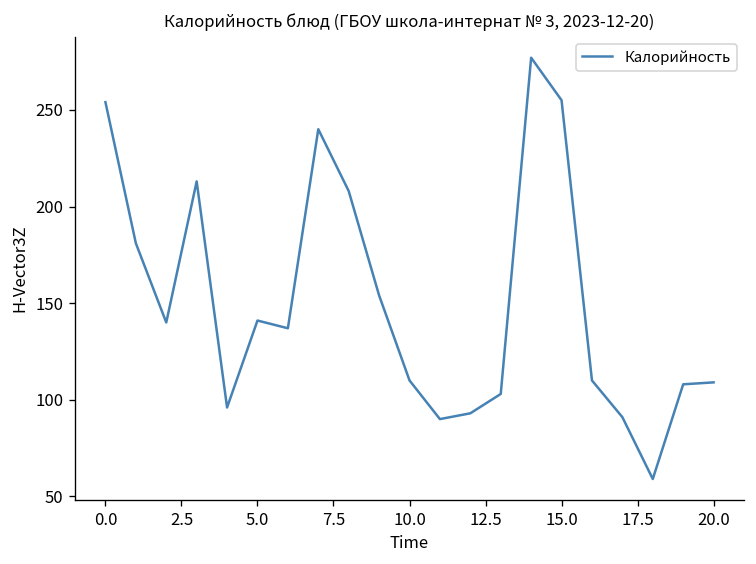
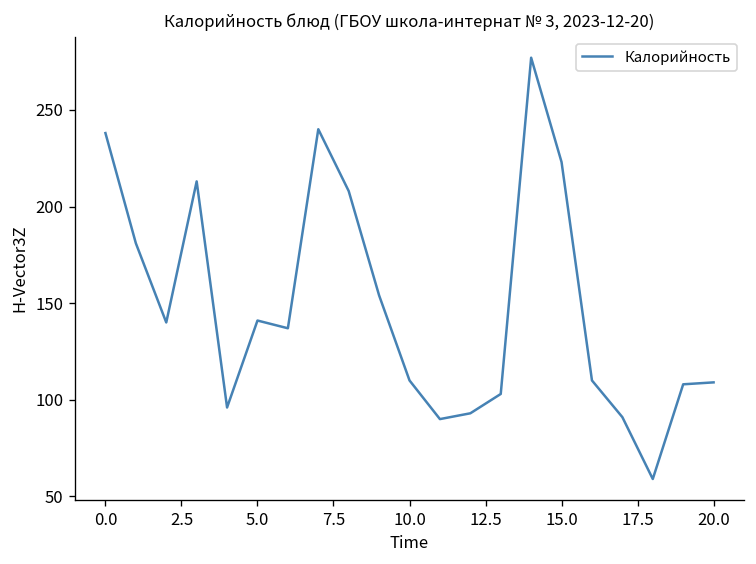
0.0: 254 -> 238
15.0: 255 -> 223
